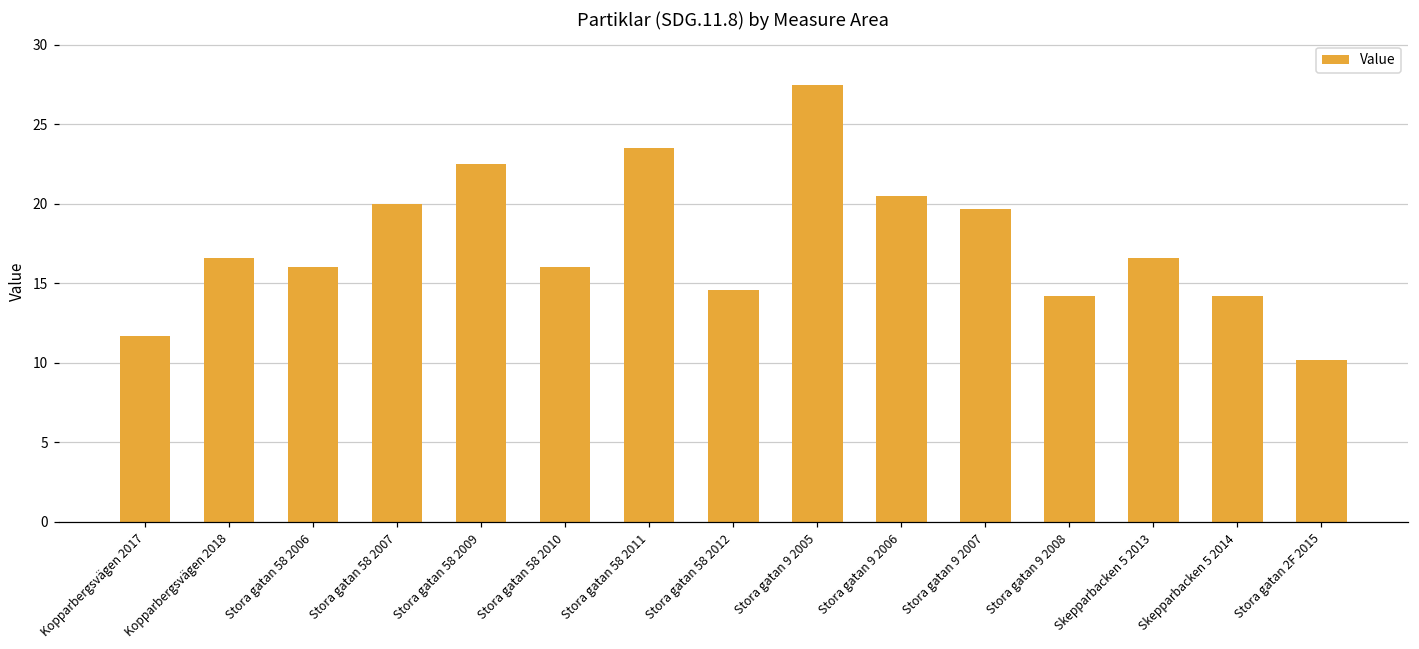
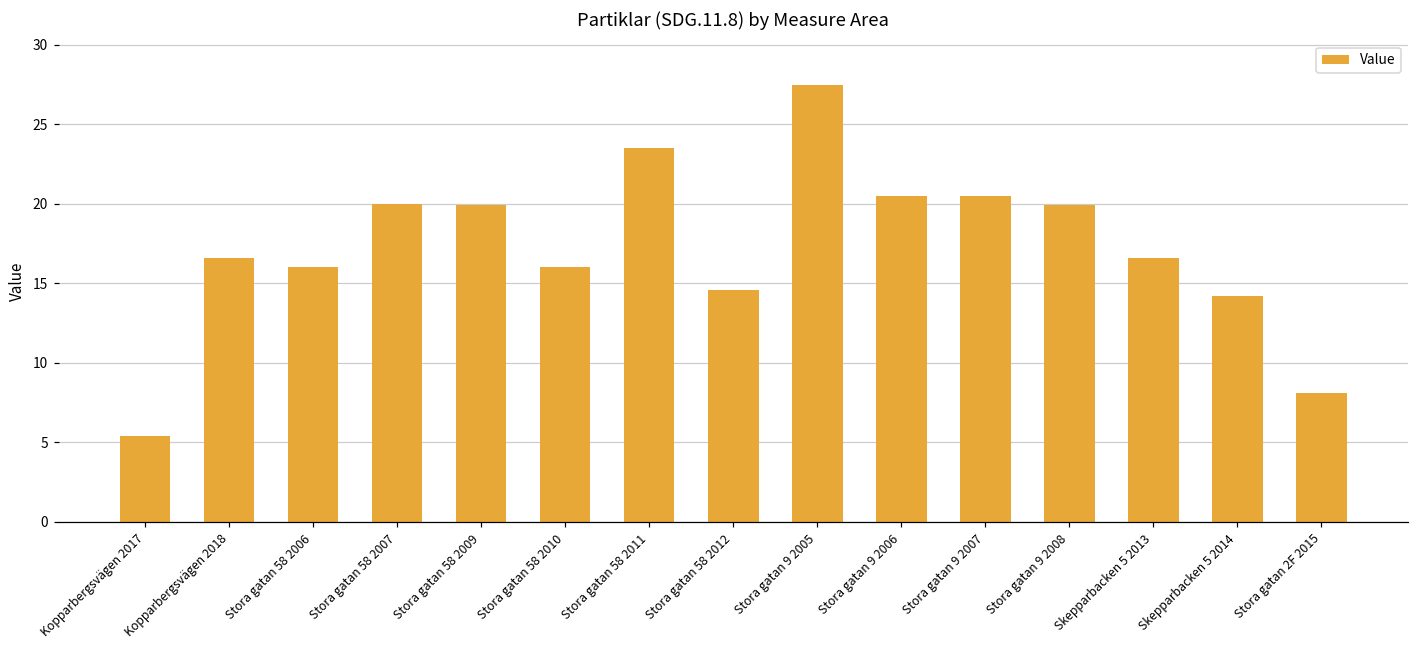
Kopparbergsvägen 2017: 11.7 -> 5.4
Stora gatan 58 2009: 22.5 -> 19.9
Stora gatan 9 2007: 19.7 -> 20.5
Stora gatan 9 2008: 14.2 -> 19.9
Stora gatan 2F 2015: 10.2 -> 8.1
